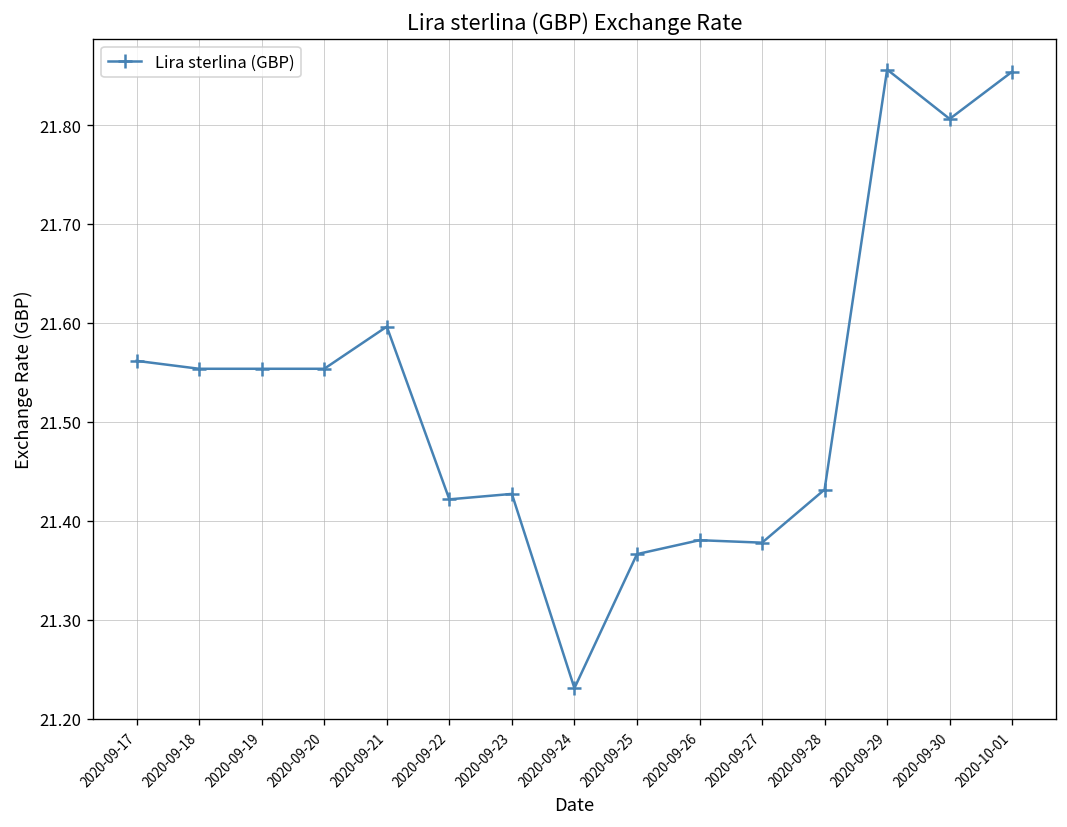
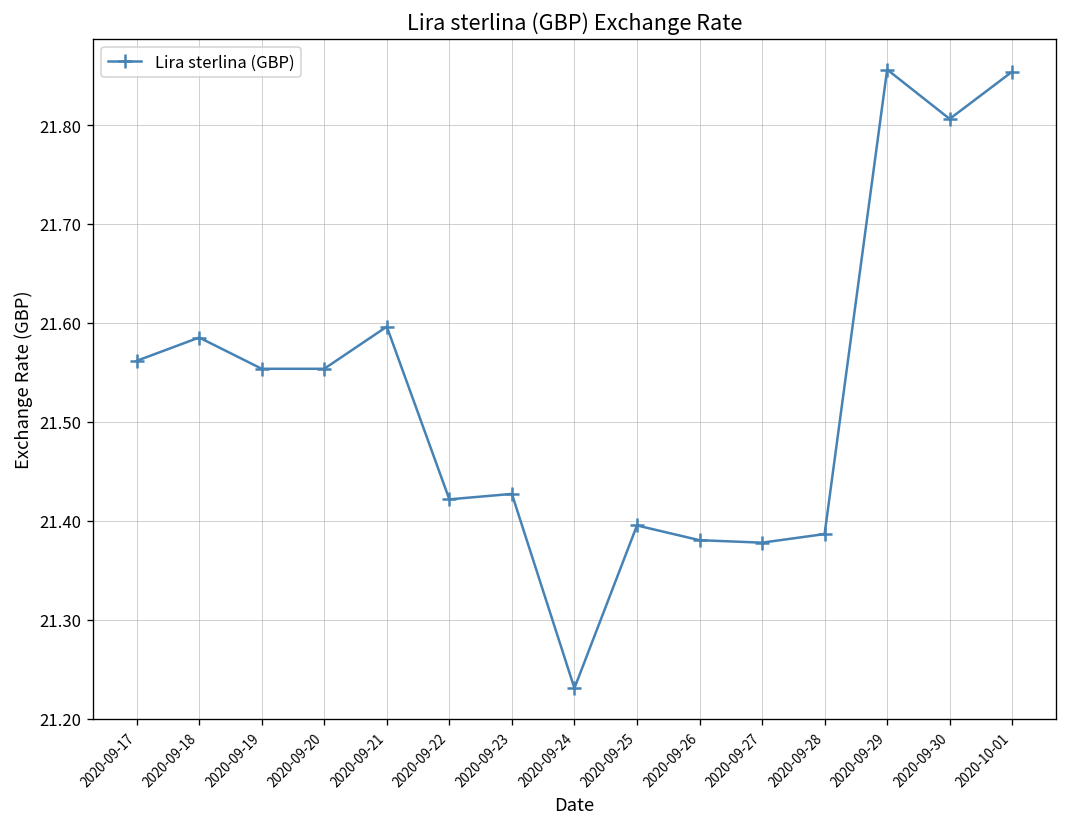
2020-09-18: 21.55 -> 21.59
2020-09-25: 21.37 -> 21.40
2020-09-28: 21.43 -> 21.39
